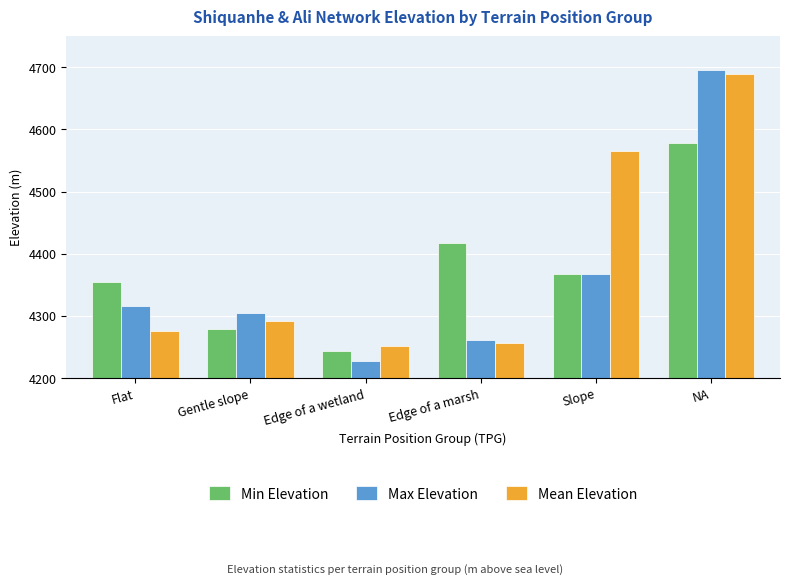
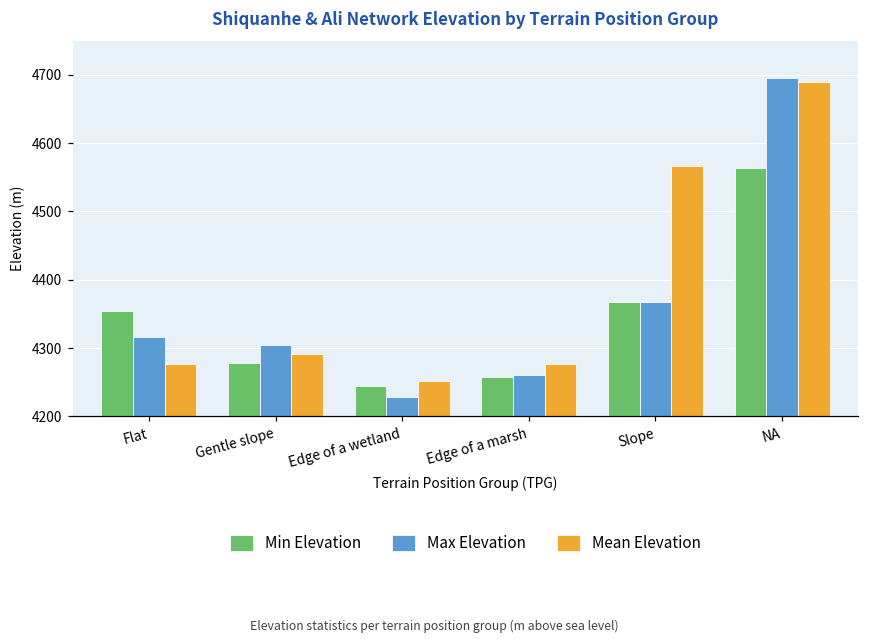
Min Elevation, Edge of a marsh: 4420 -> 4260
Mean Elevation, Edge of a marsh: 4260 -> 4280
Min Elevation, NA: 4580 -> 4560
